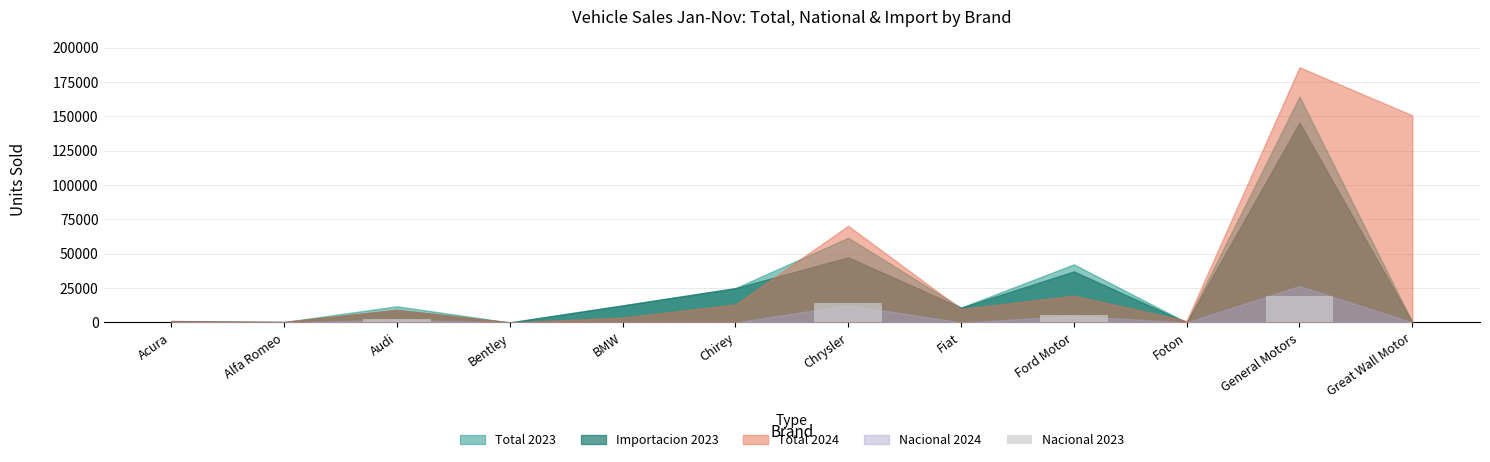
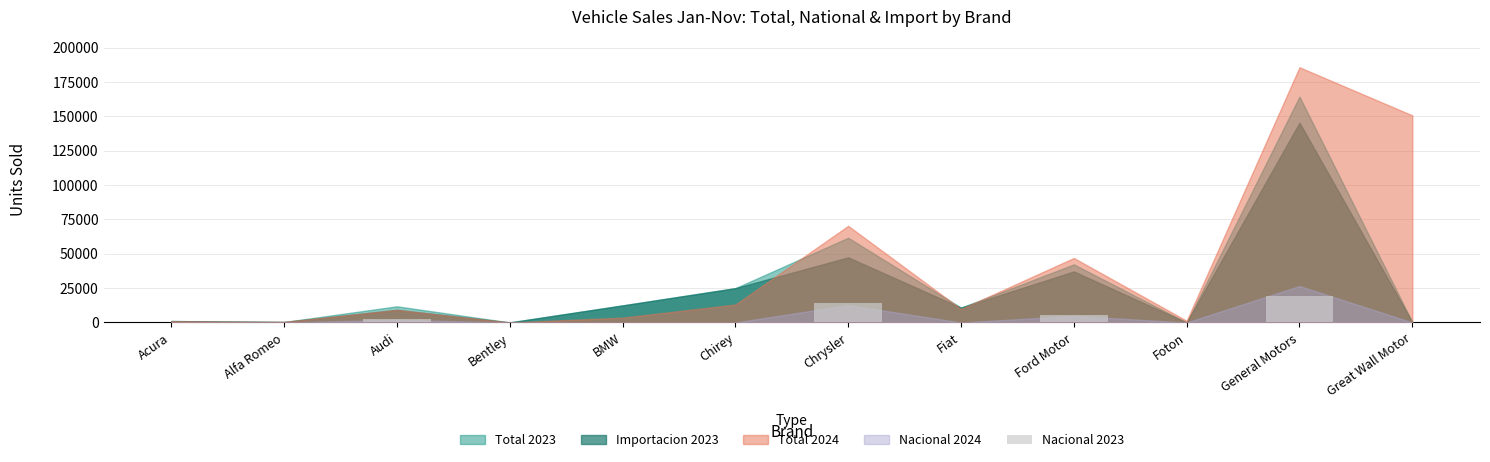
Total 2024, Ford Motor: 19000 -> 47000
